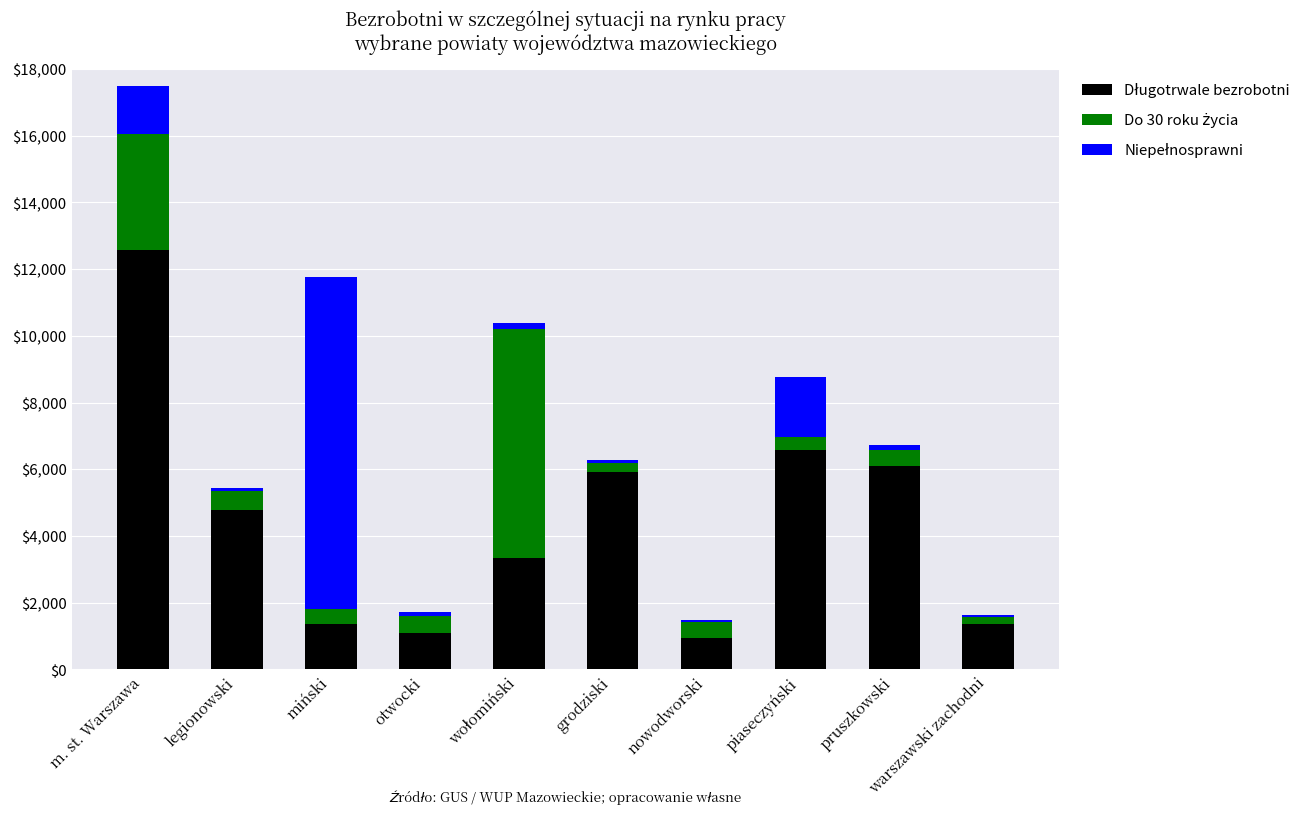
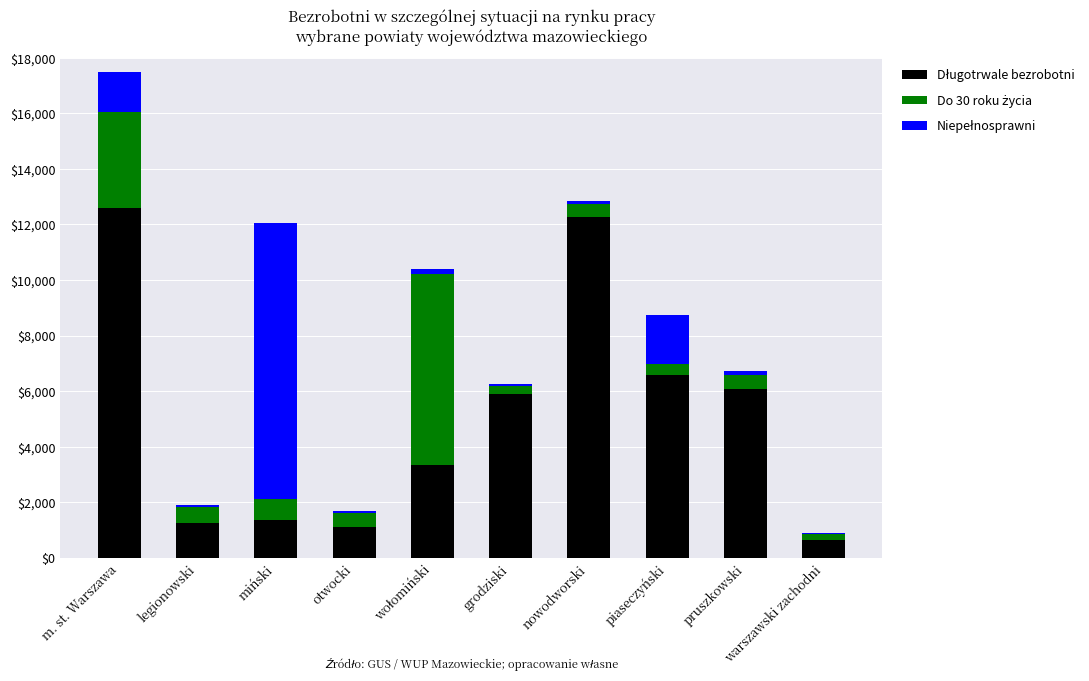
Długotrwale bezrobotni, legionowski: $4,800 -> $1,300
Do 30 roku życia, miński: $400 -> $800
Długotrwale bezrobotni, nowodworski: $900 -> $12,300
Długotrwale bezrobotni, warszawski zachodni: $1,400 -> $700
